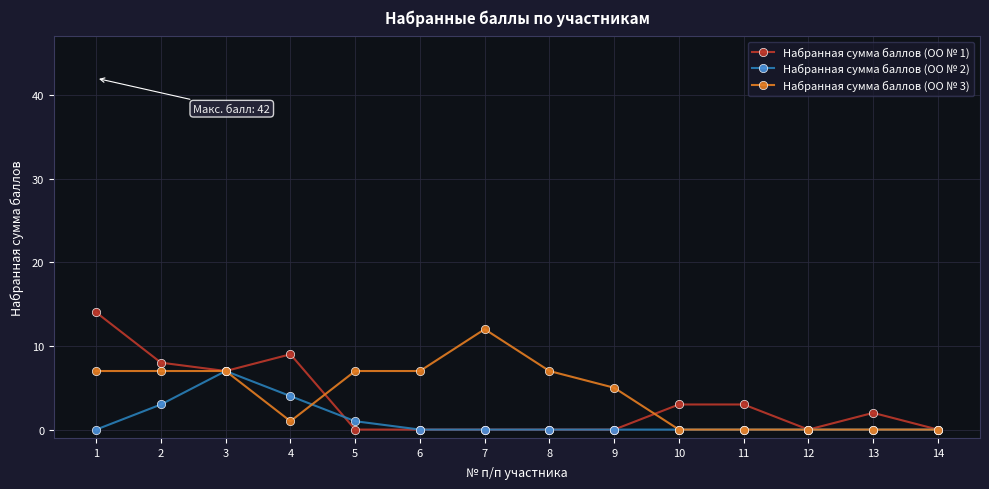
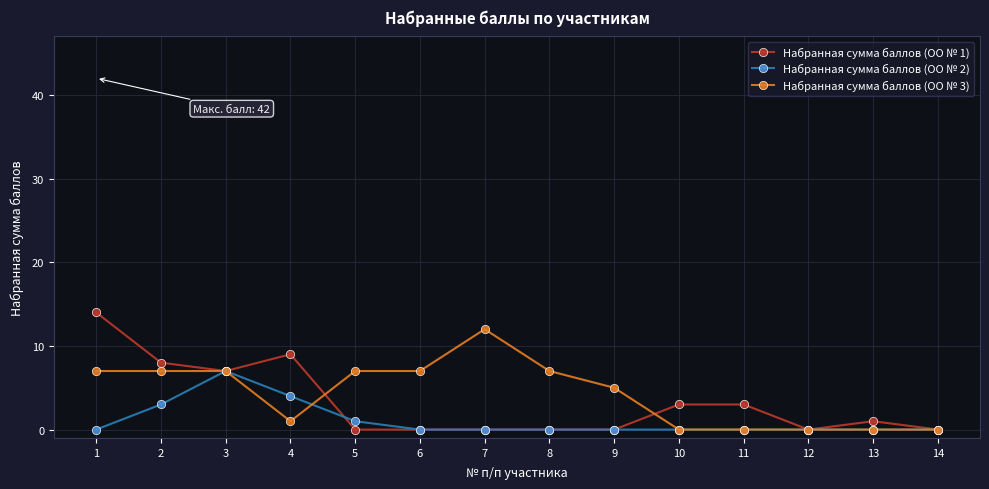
Набранная сумма баллов (ОО № 1), 13: 2 -> 1
